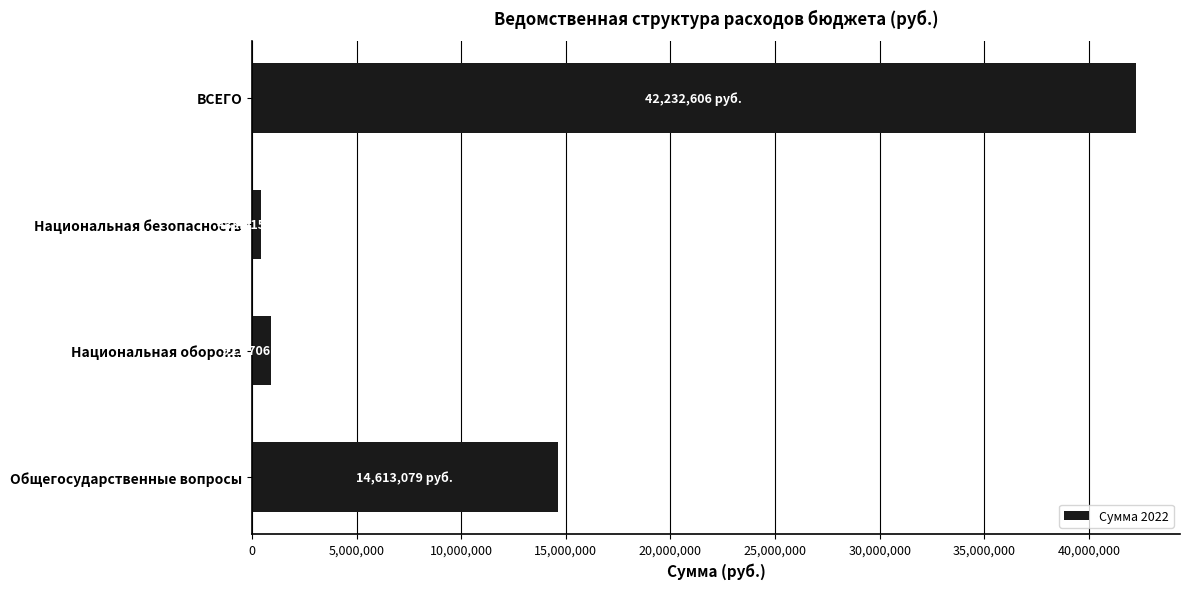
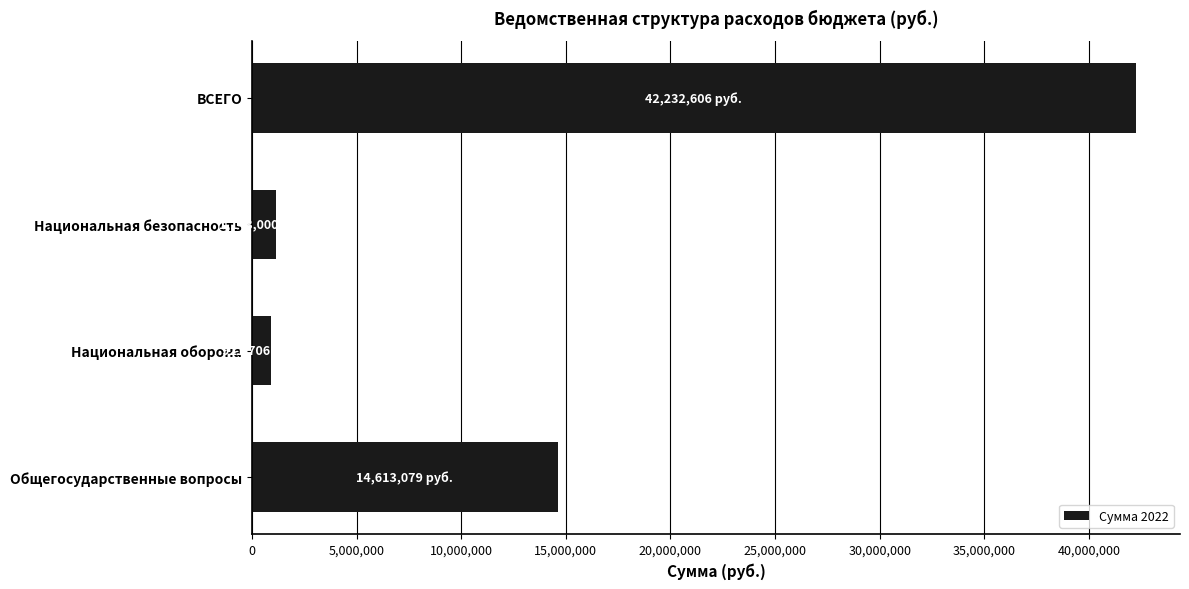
Национальная безопасность: 400,000 -> 1,100,000
